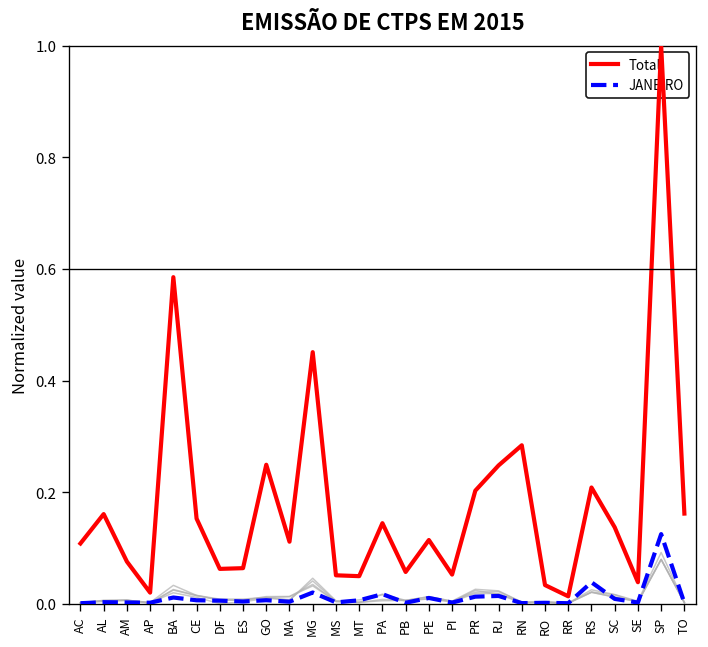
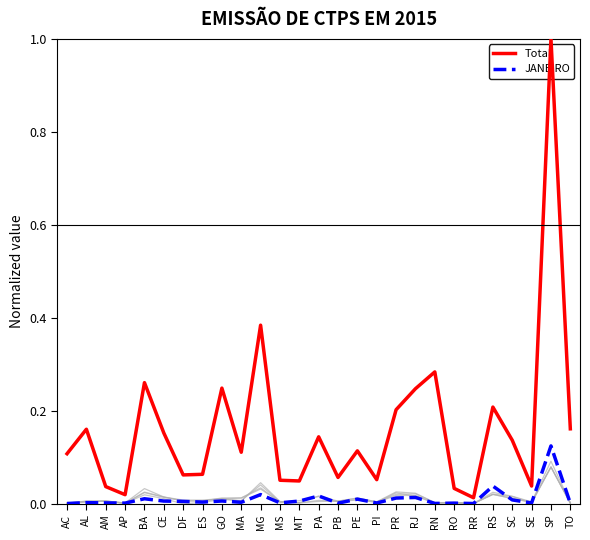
Total, AM: 0.08 -> 0.04
Total, BA: 0.59 -> 0.26
Total, MG: 0.45 -> 0.38
